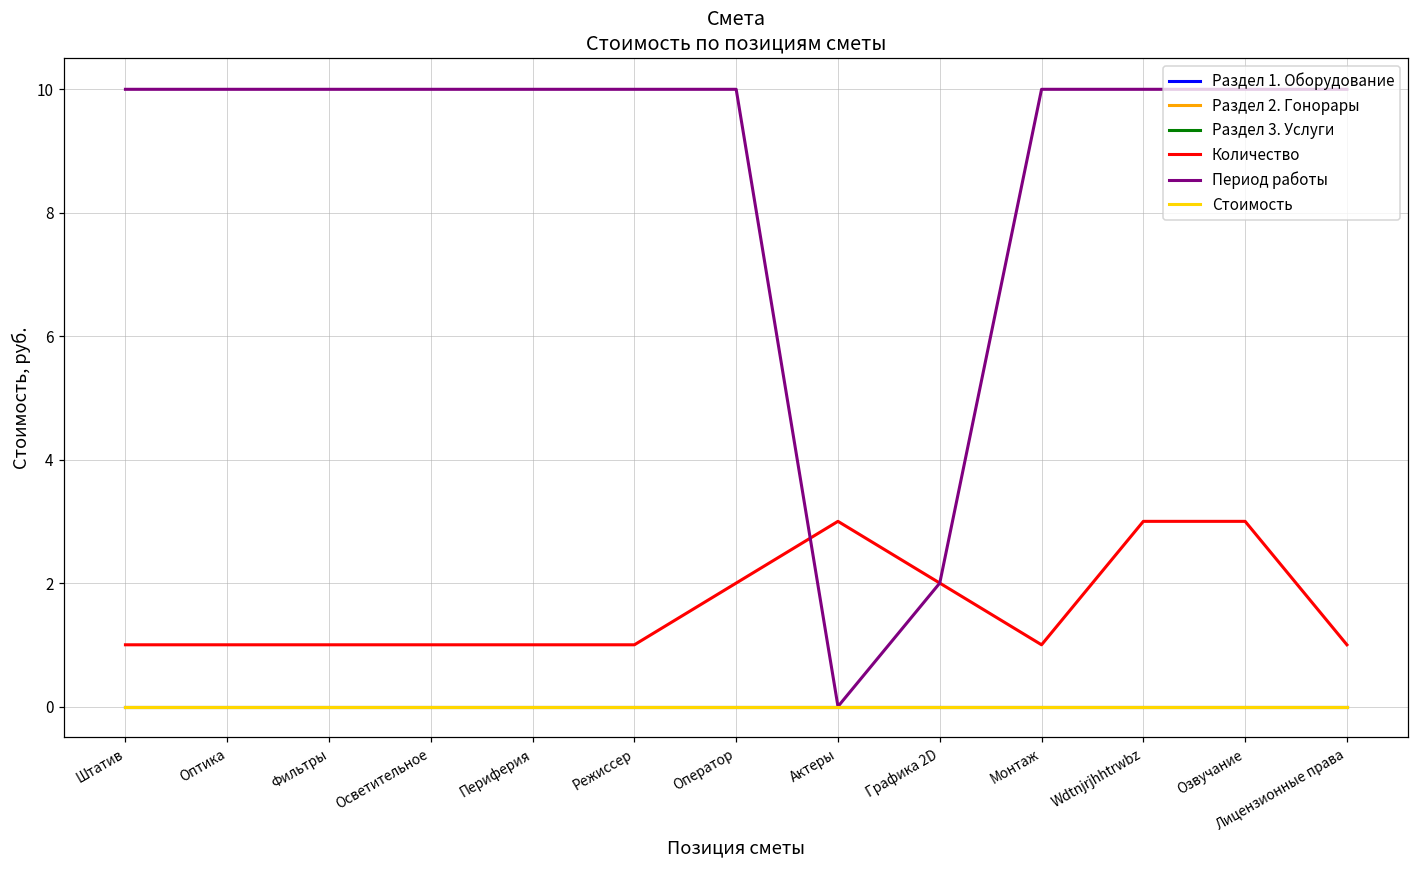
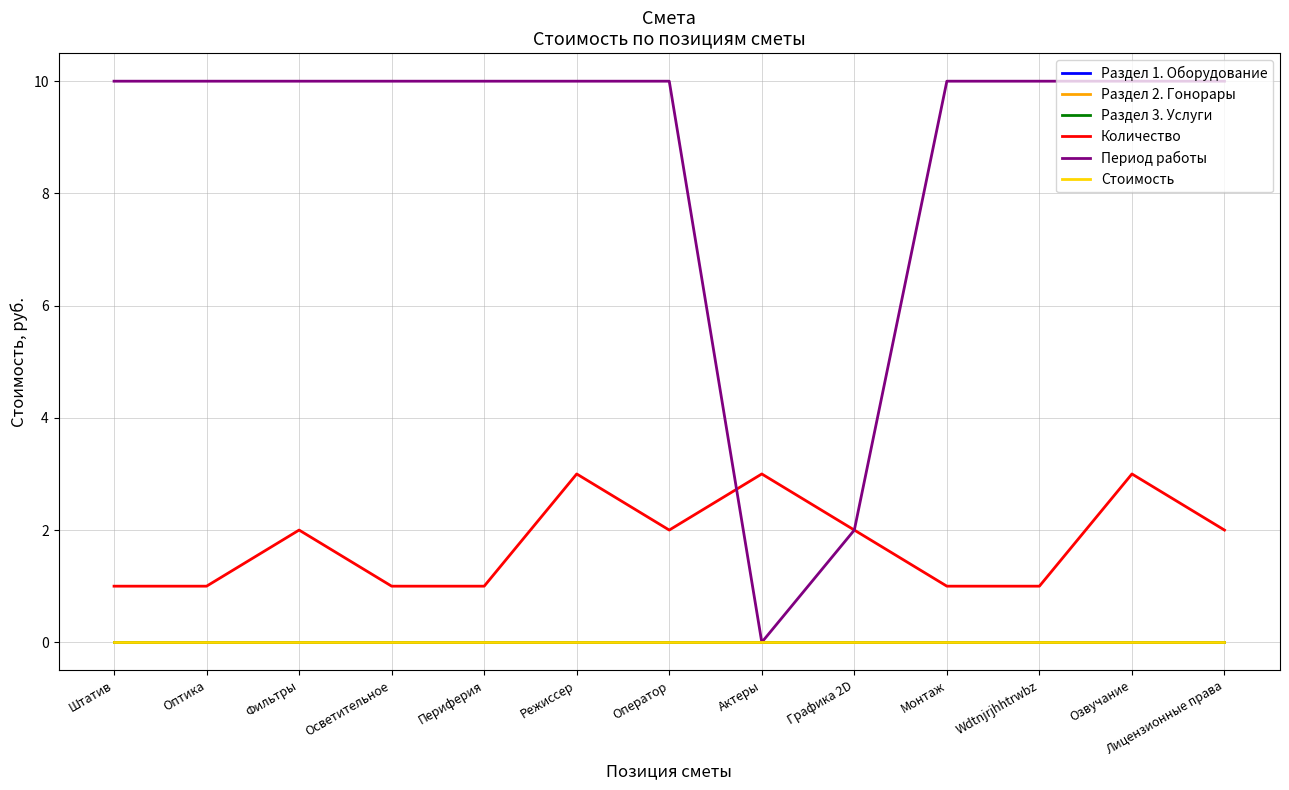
Количество, Фильтры: 1 -> 2
Количество, Режиссер: 1 -> 3
Количество, Wdtnjrjhhtrwbz: 3 -> 1
Количество, Лицензионные права: 1 -> 2
